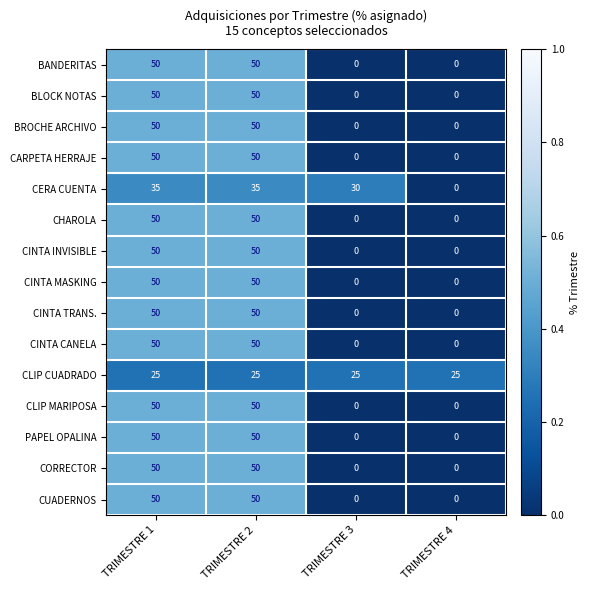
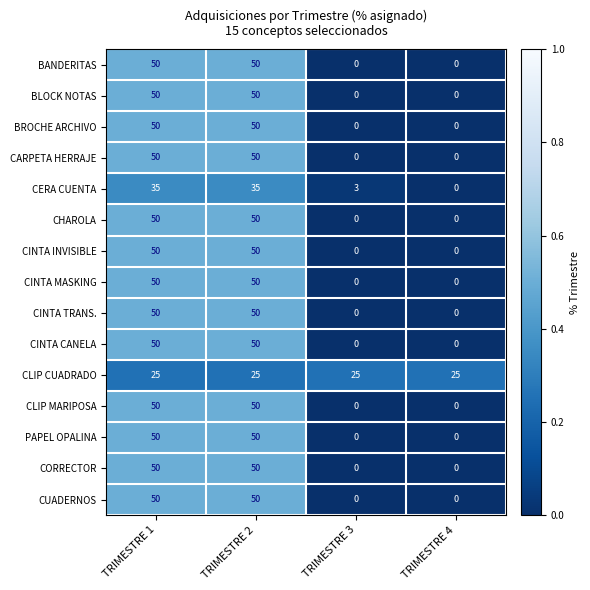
CERA CUENTA, TRIMESTRE 3: 30 -> 3
